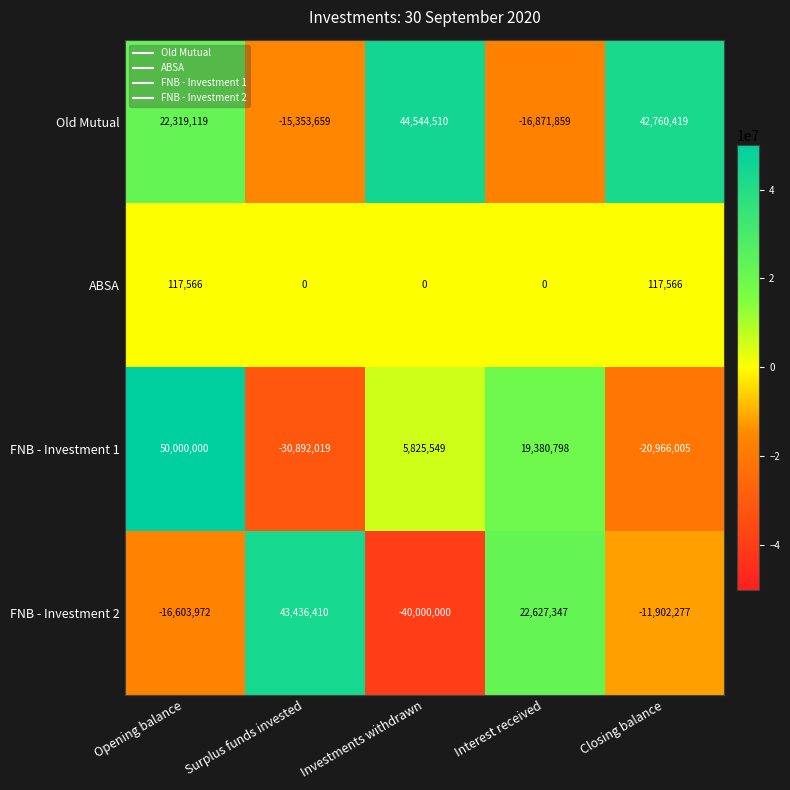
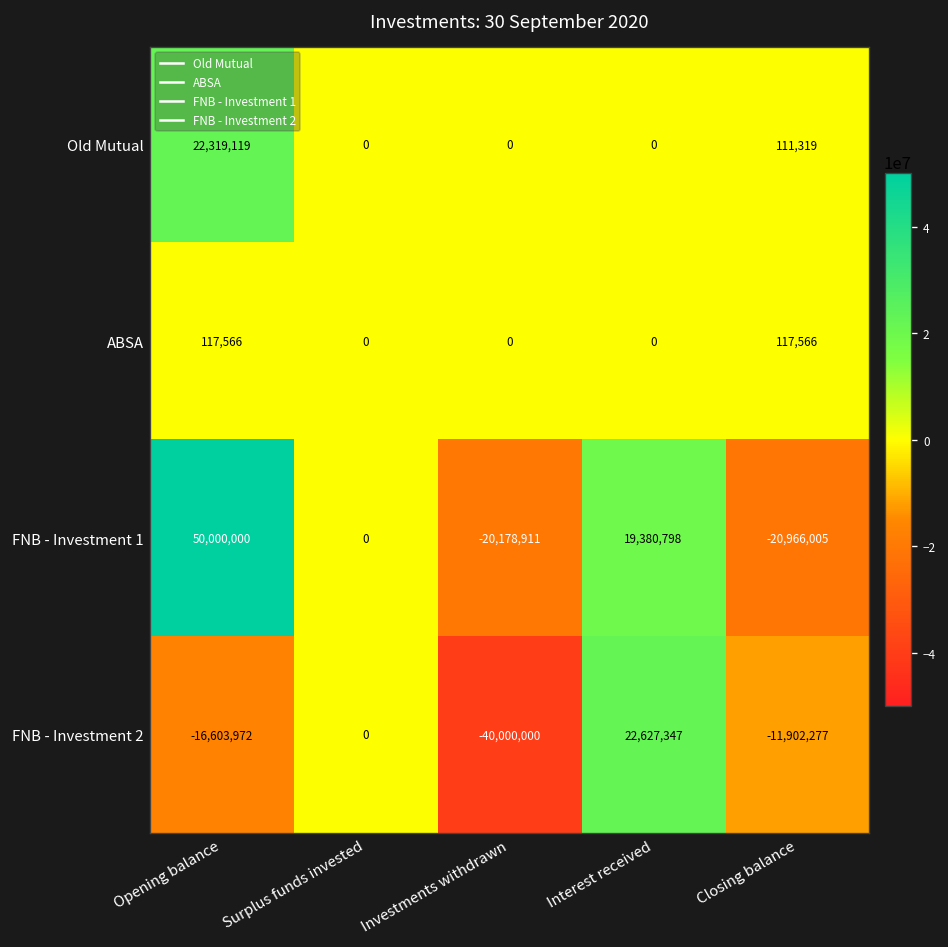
Old Mutual, Surplus funds invested: -15,353,659 -> 0
Old Mutual, Investments withdrawn: 44,544,510 -> 0
Old Mutual, Interest received: -16,871,859 -> 0
Old Mutual, Closing balance: 42,760,419 -> 111,319
FNB - Investment 1, Surplus funds invested: -30,892,019 -> 0
FNB - Investment 1, Investments withdrawn: 5,825,549 -> -20,178,911
FNB - Investment 2, Surplus funds invested: 43,436,410 -> 0
